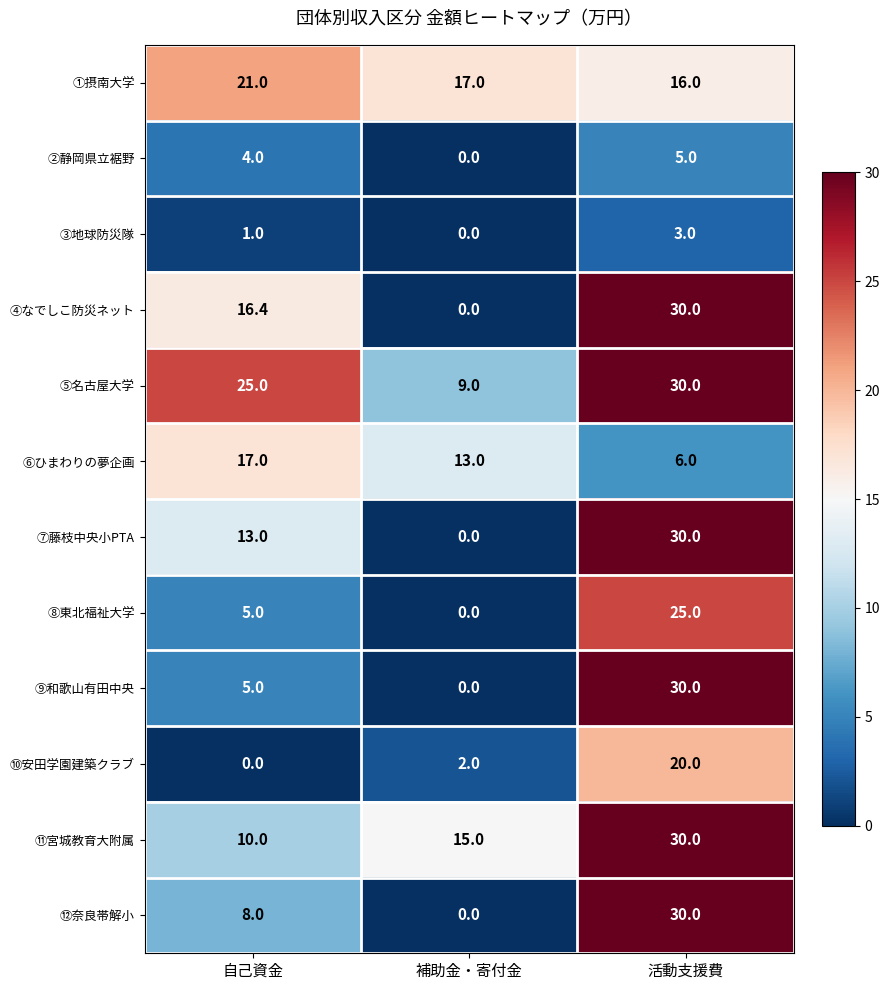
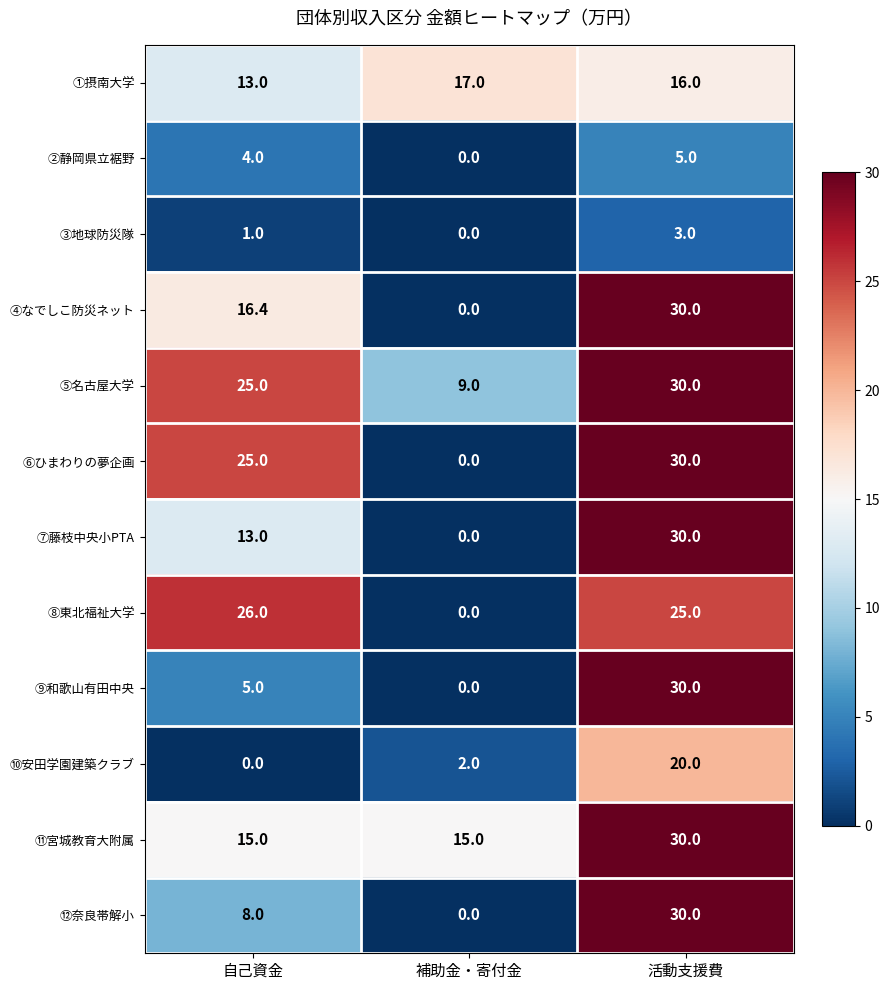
①摂南大学, 自己資金: 21.0 -> 13.0
⑥ひまわりの夢企画, 自己資金: 17.0 -> 25.0
⑥ひまわりの夢企画, 補助金・寄付金: 13.0 -> 0.0
⑥ひまわりの夢企画, 活動支援費: 6.0 -> 30.0
⑧東北福祉大学, 自己資金: 5.0 -> 26.0
⑪宮城教育大附属, 自己資金: 10.0 -> 15.0
